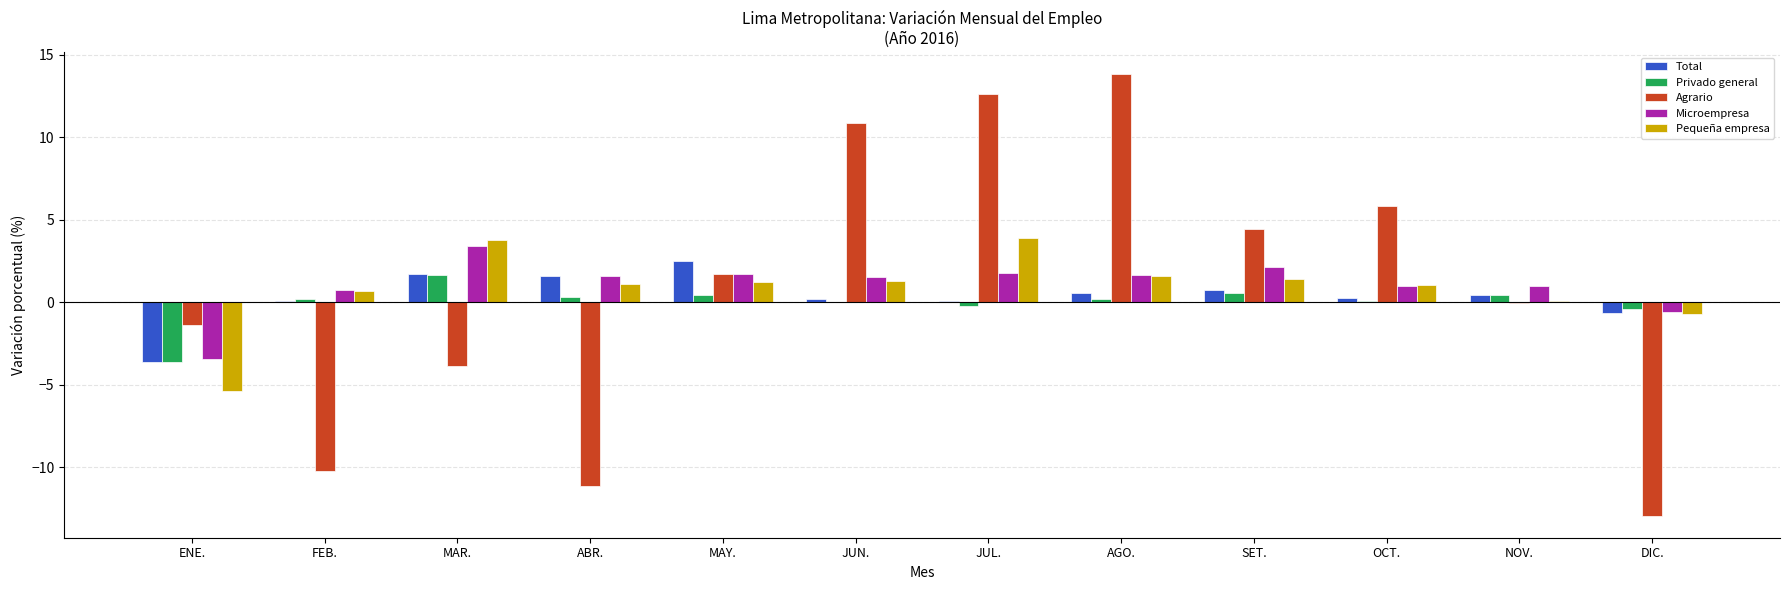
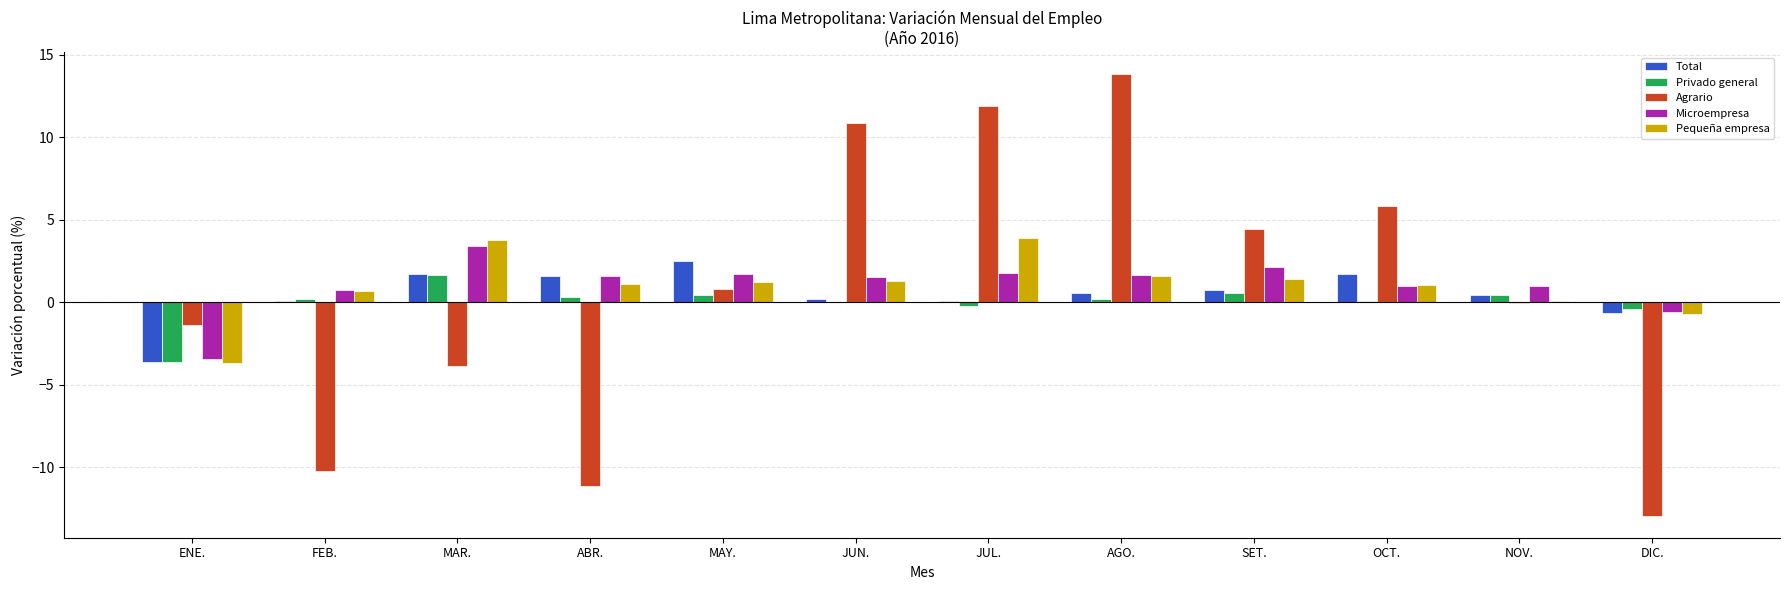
Pequeña empresa, ENE.: -5.4 -> -3.7
Agrario, MAY.: 1.7 -> 0.8
Agrario, JUL.: 12.6 -> 11.9
Total, OCT.: 0.3 -> 1.7
